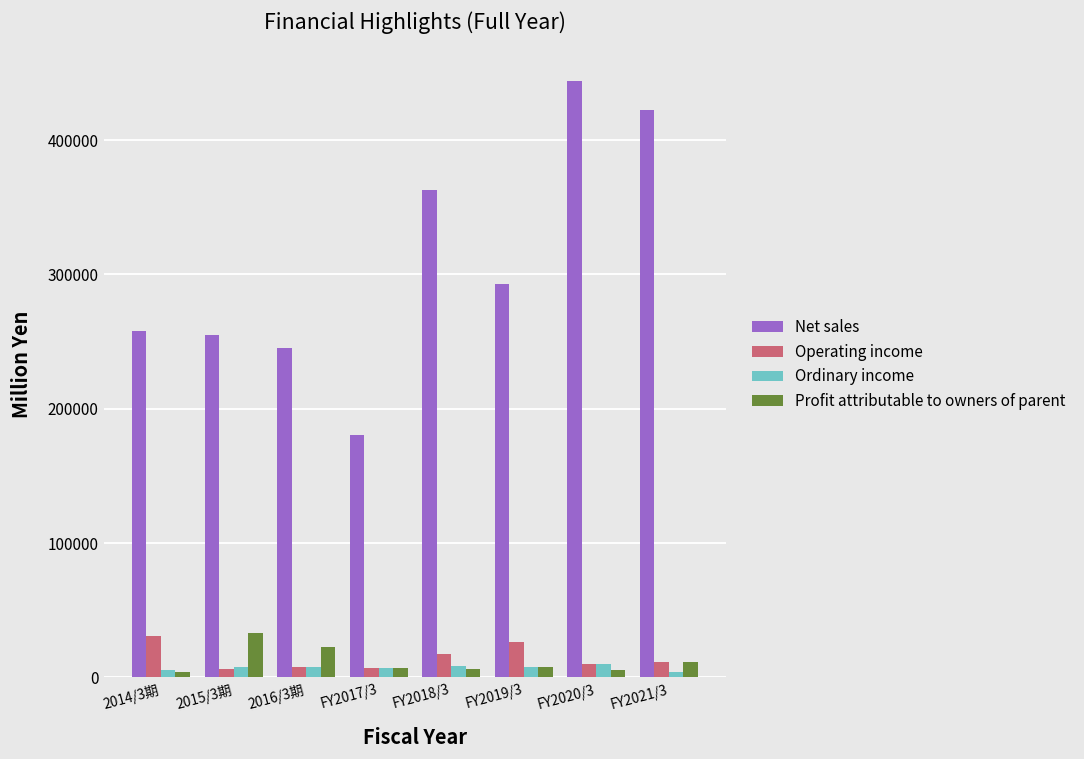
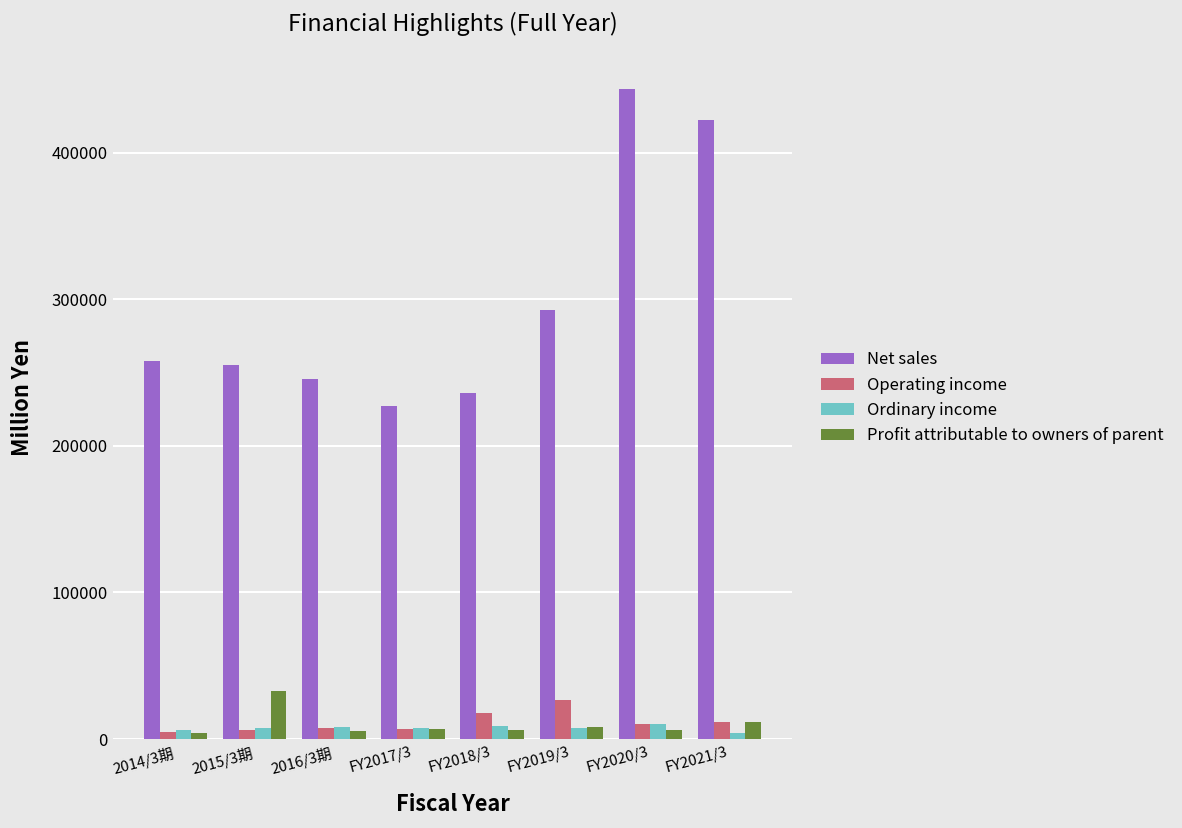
Operating income, 2014/3期: 31000 -> 5000
Profit attributable to owners of parent, 2016/3期: 23000 -> 5000
Net sales, FY2017/3: 180000 -> 227000
Net sales, FY2018/3: 363000 -> 236000
